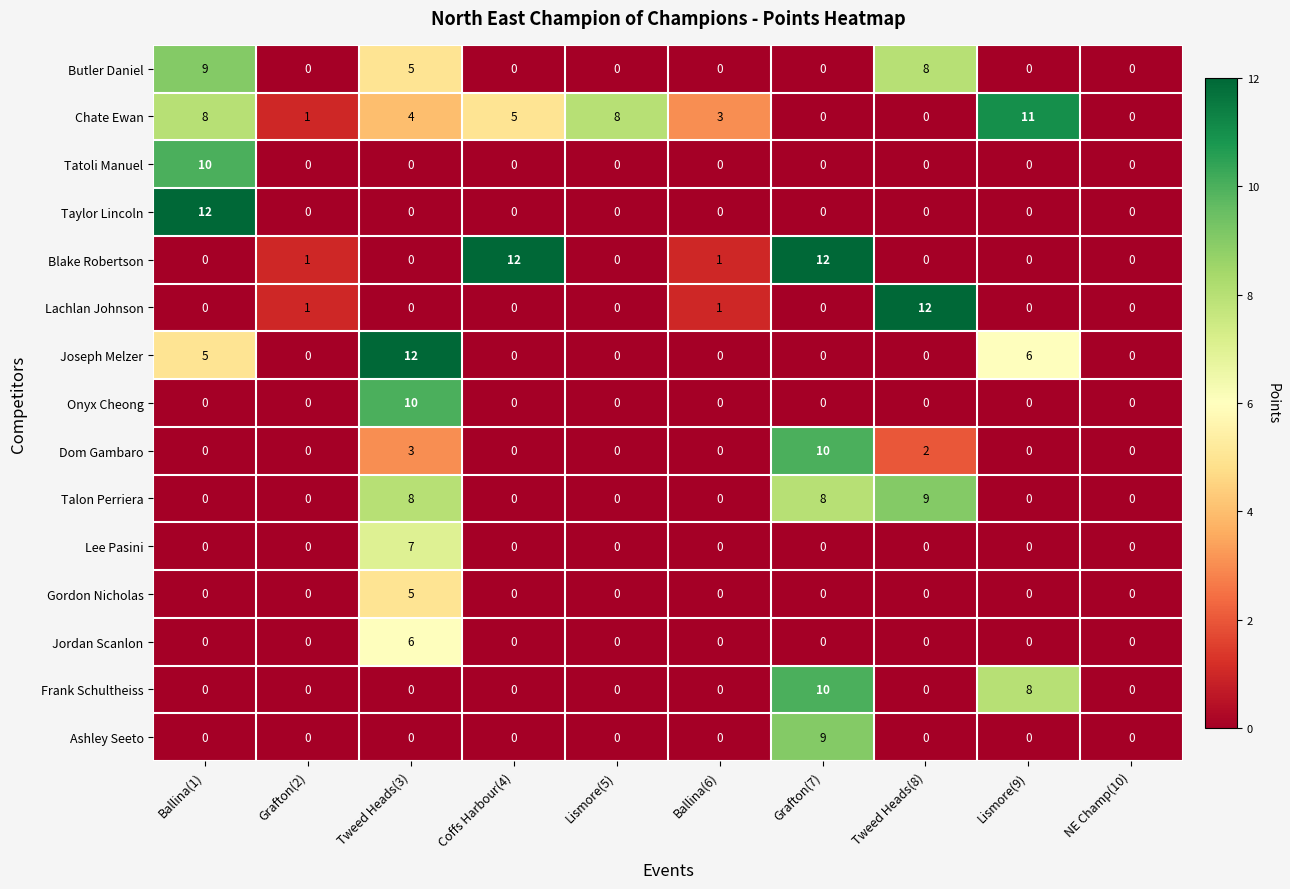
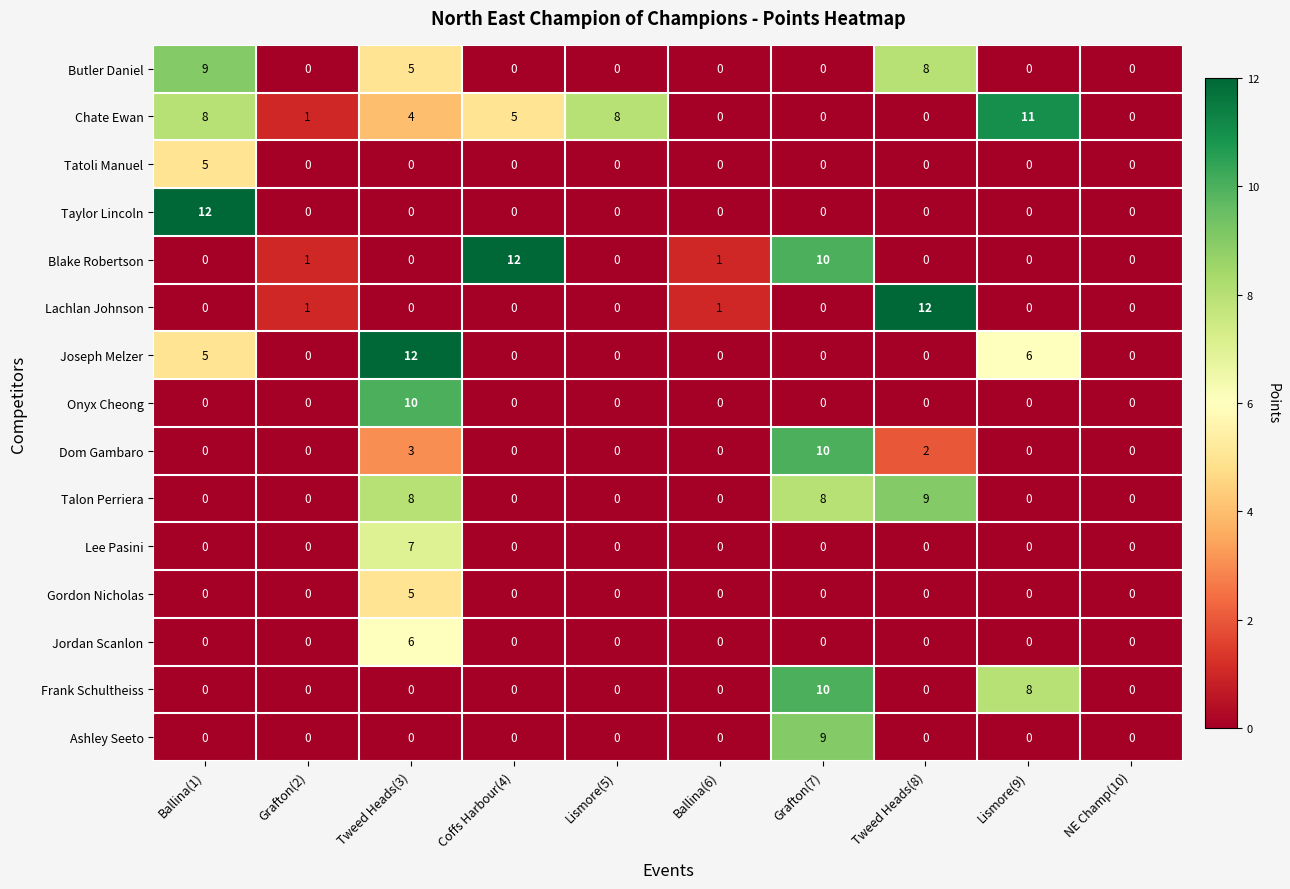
Chate Ewan, Ballina(6): 3 -> 0
Tatoli Manuel, Ballina(1): 10 -> 5
Blake Robertson, Grafton(7): 12 -> 10
